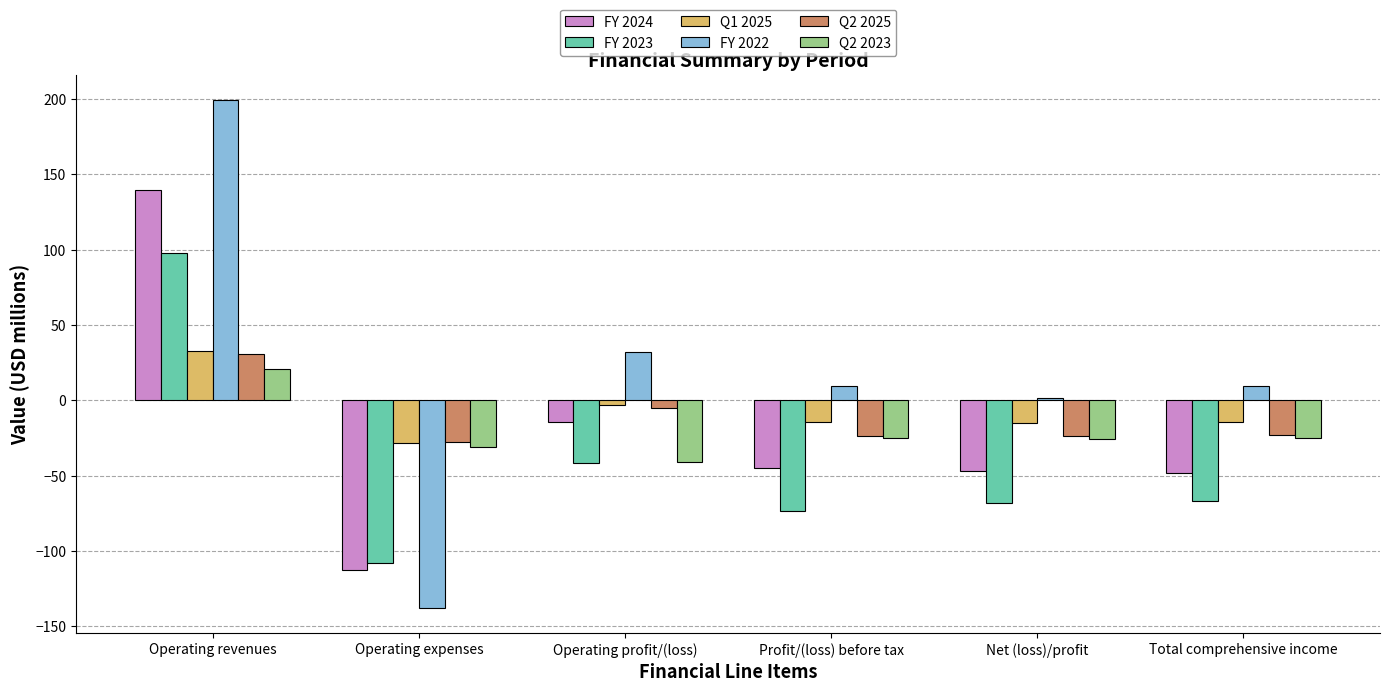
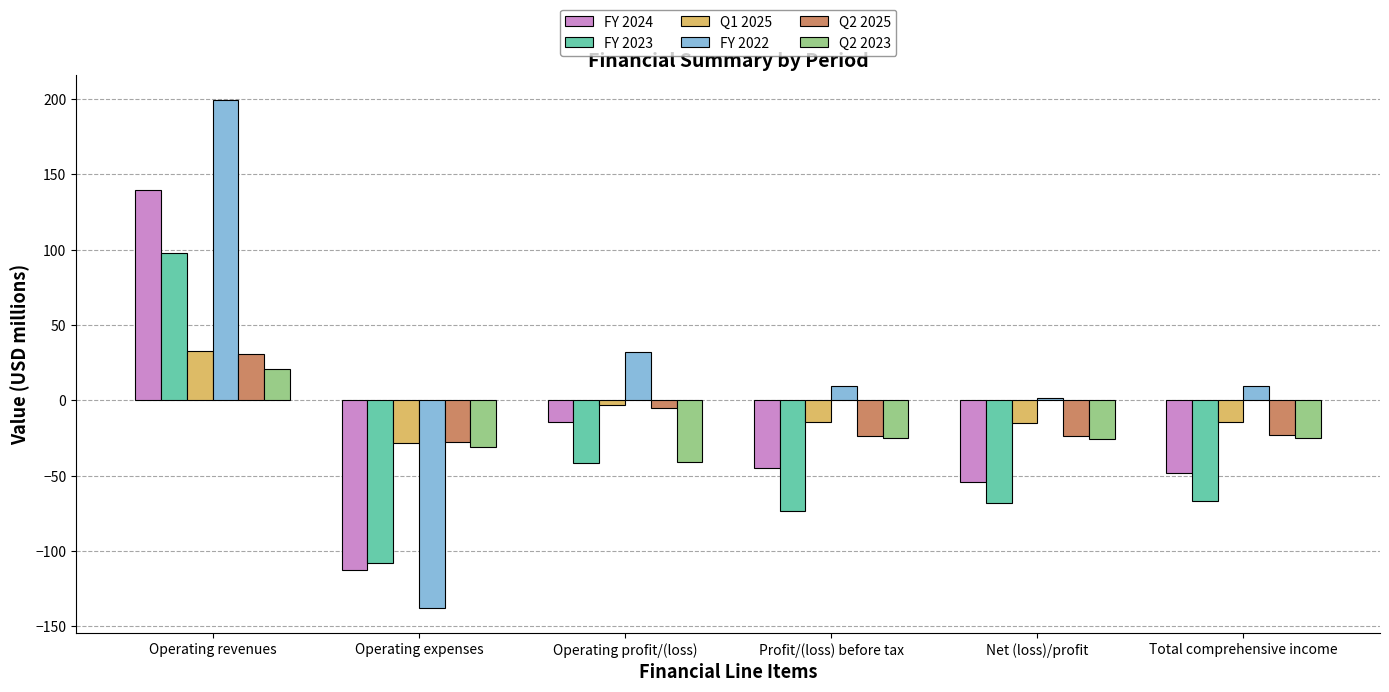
FY 2024, Net (loss)/profit: -47 -> -54
